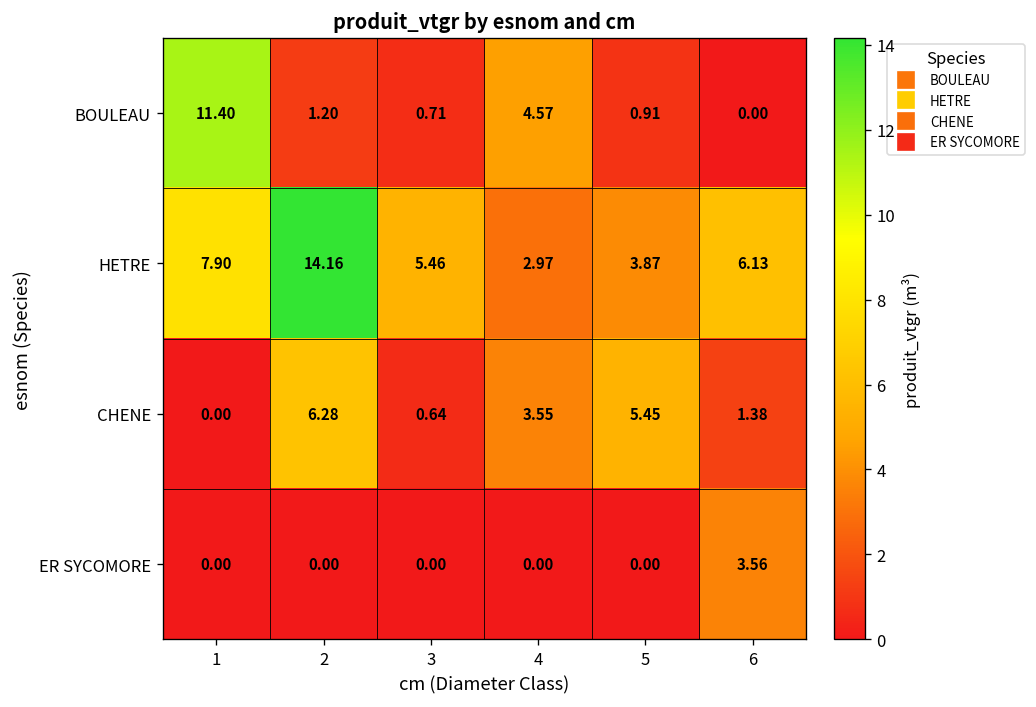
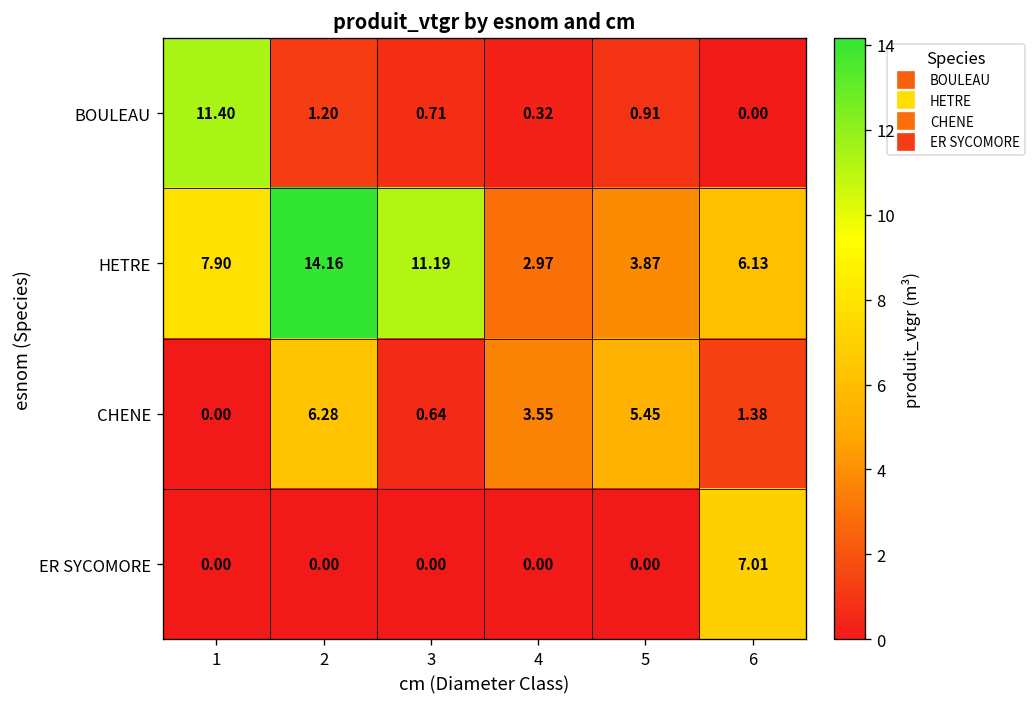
BOULEAU, 4: 4.57 -> 0.32
HETRE, 3: 5.46 -> 11.19
ER SYCOMORE, 6: 3.56 -> 7.01
